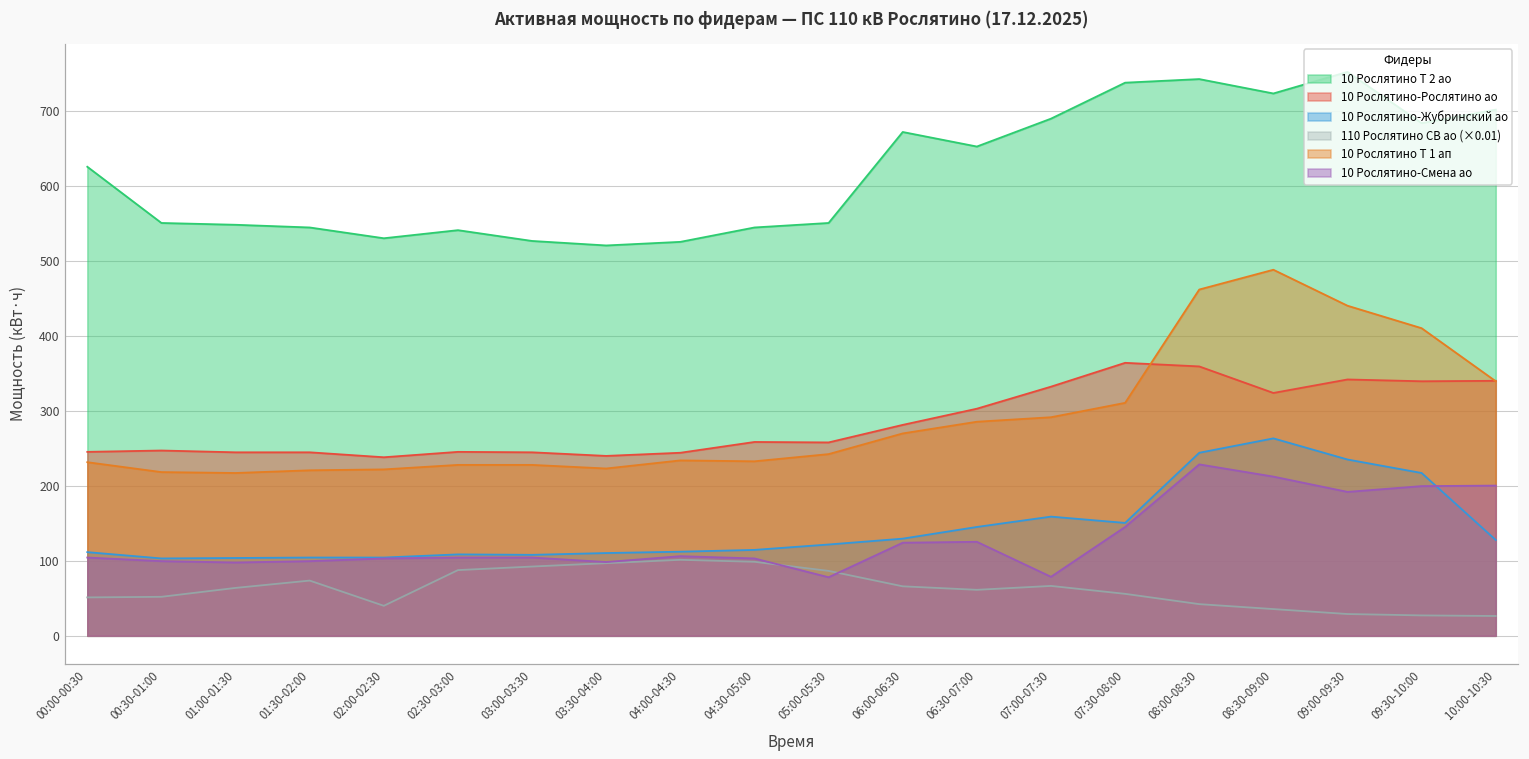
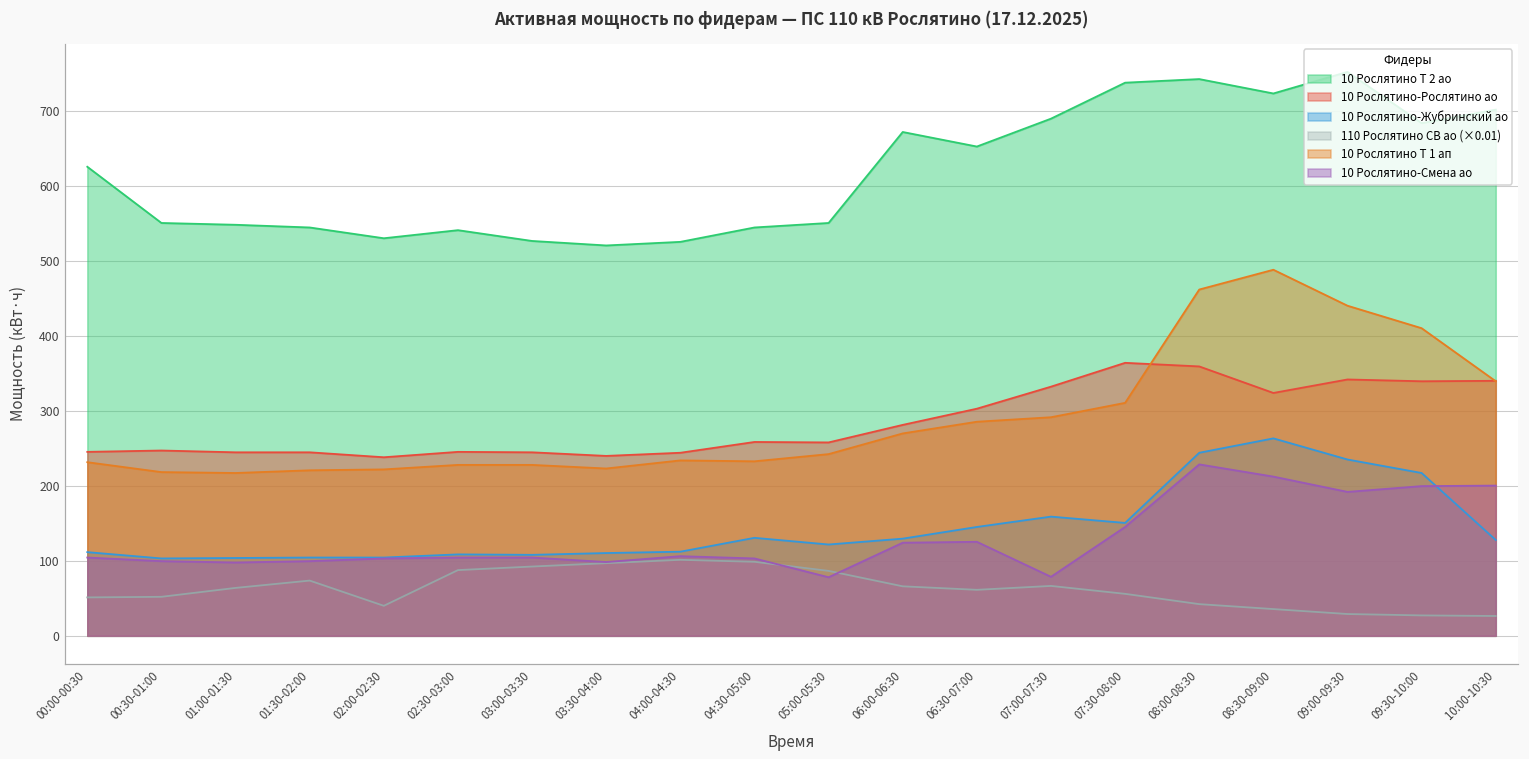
10 Рослятино-Жубринский ао, 04:30-05:00: 110 -> 130
